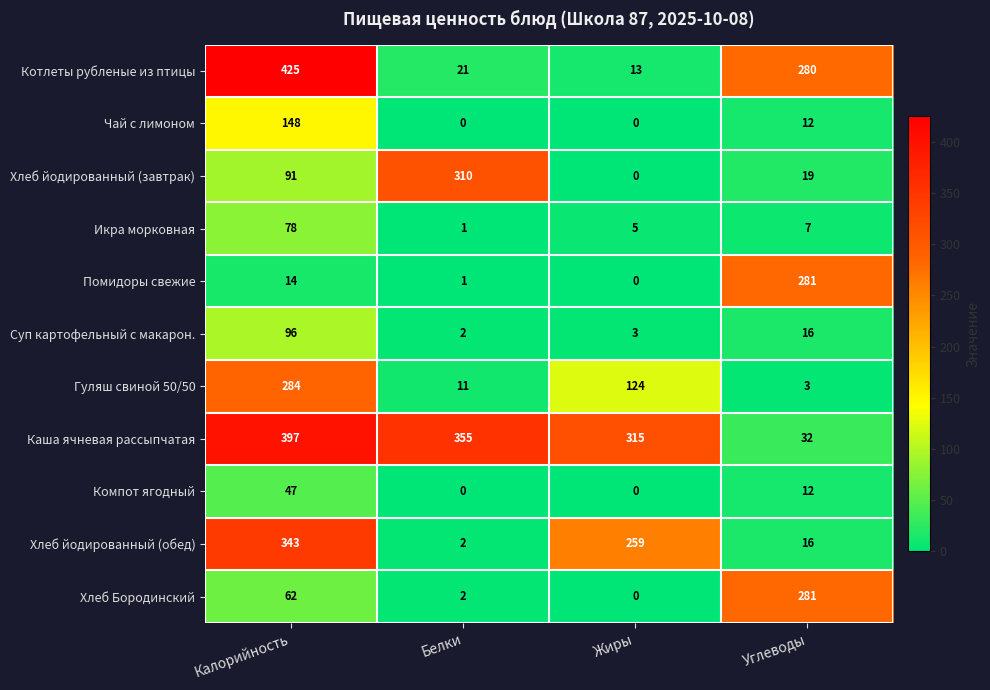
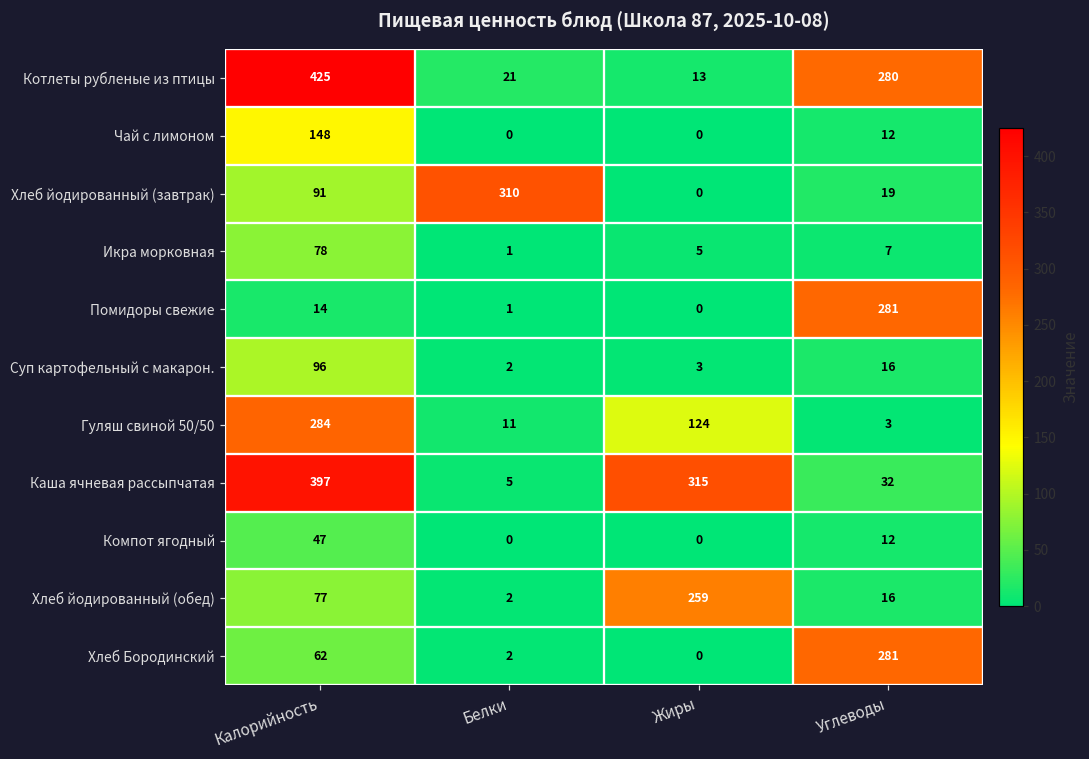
Каша ячневая рассыпчатая, Белки: 355 -> 5
Хлеб йодированный (обед), Калорийность: 343 -> 77
